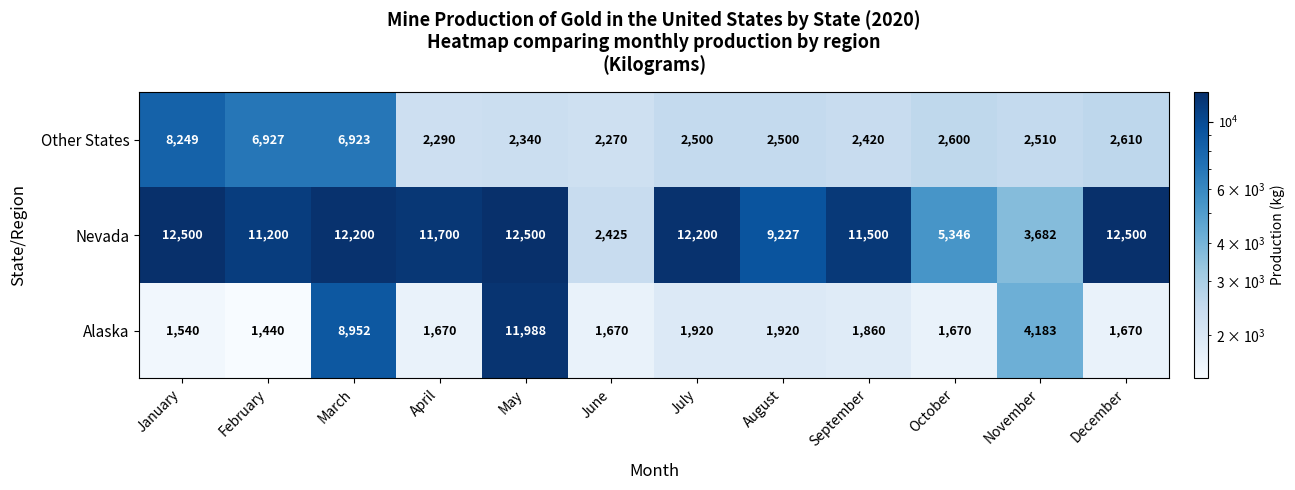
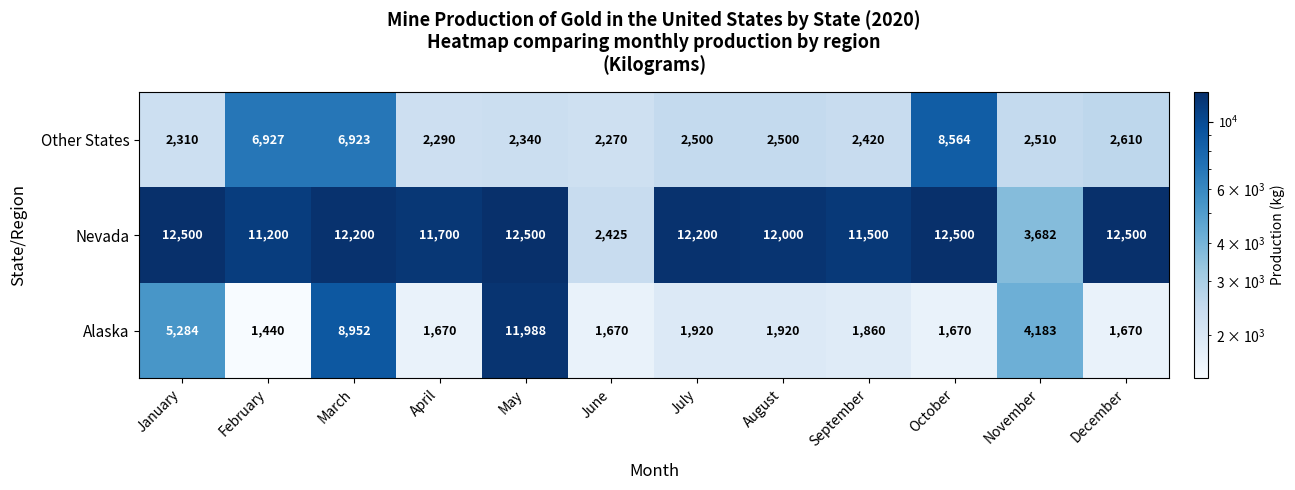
Other States, January: 8,249 -> 2,310
Other States, October: 2,600 -> 8,564
Nevada, August: 9,227 -> 12,000
Nevada, October: 5,346 -> 12,500
Alaska, January: 1,540 -> 5,284
